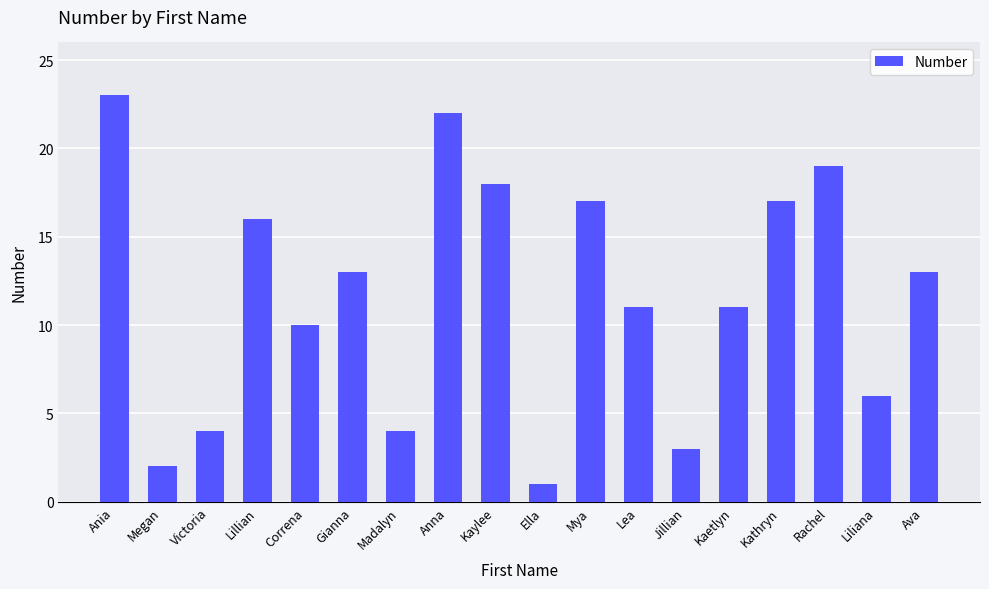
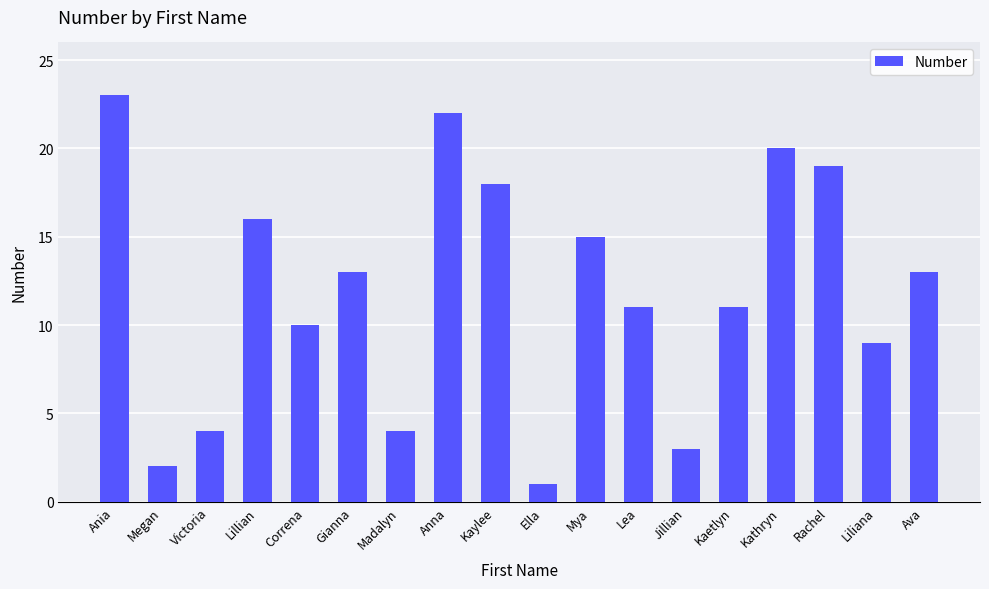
Mya: 17 -> 15
Kathryn: 17 -> 20
Liliana: 6 -> 9
